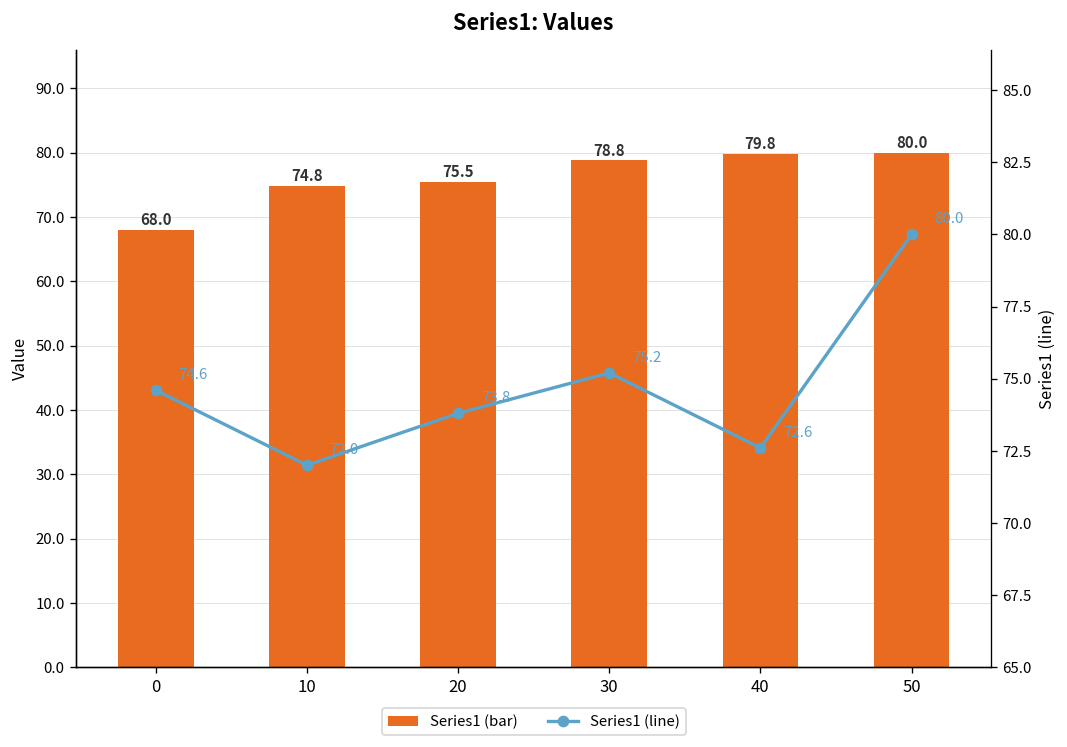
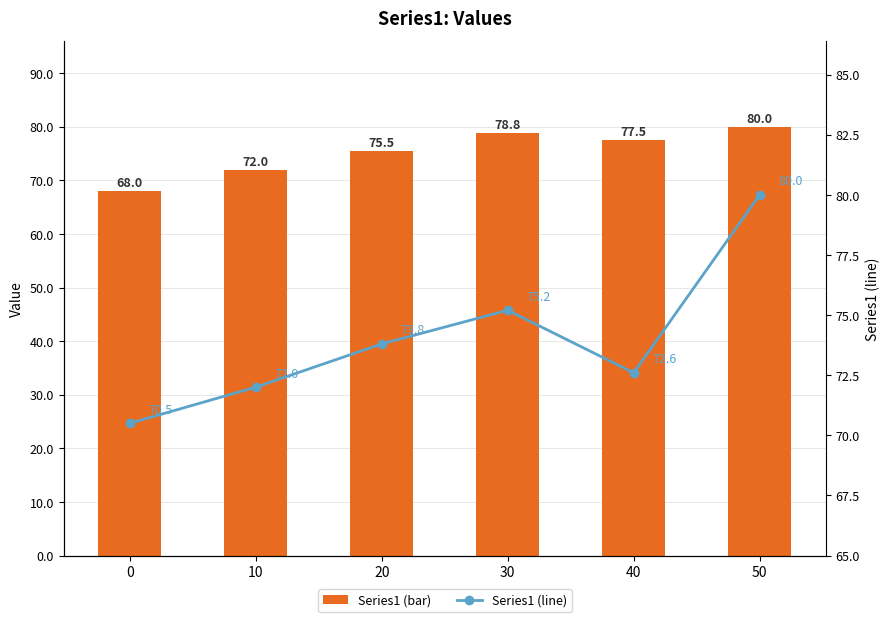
Series1 (bar), 10: 74.8 -> 72.0
Series1 (bar), 40: 79.8 -> 77.5
Series1 (line), 0: 74.6 -> 70.5
